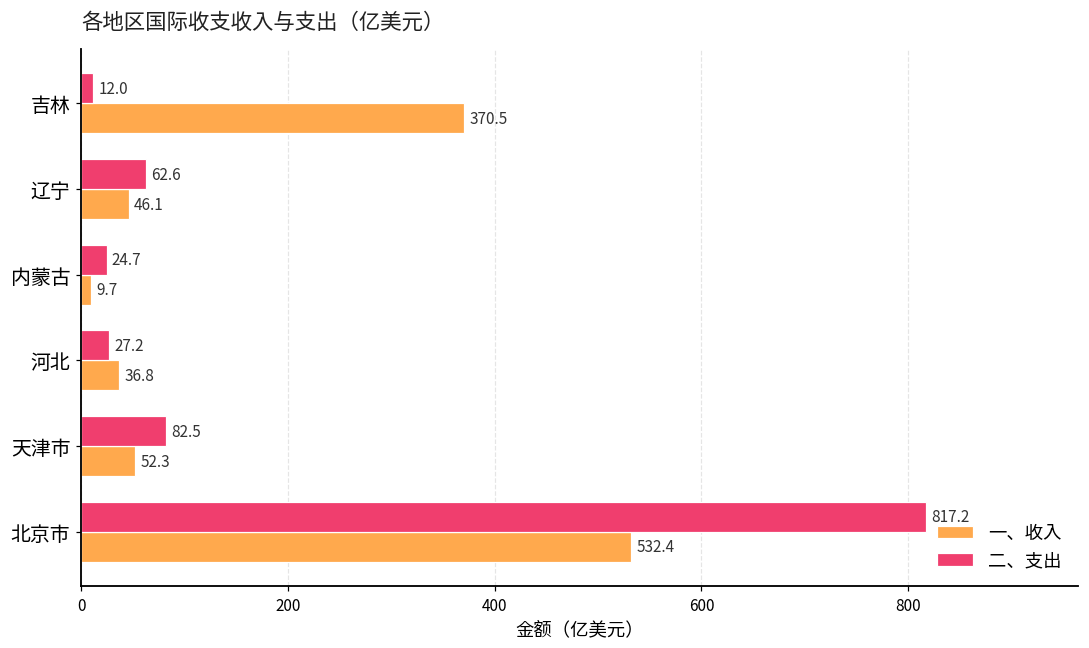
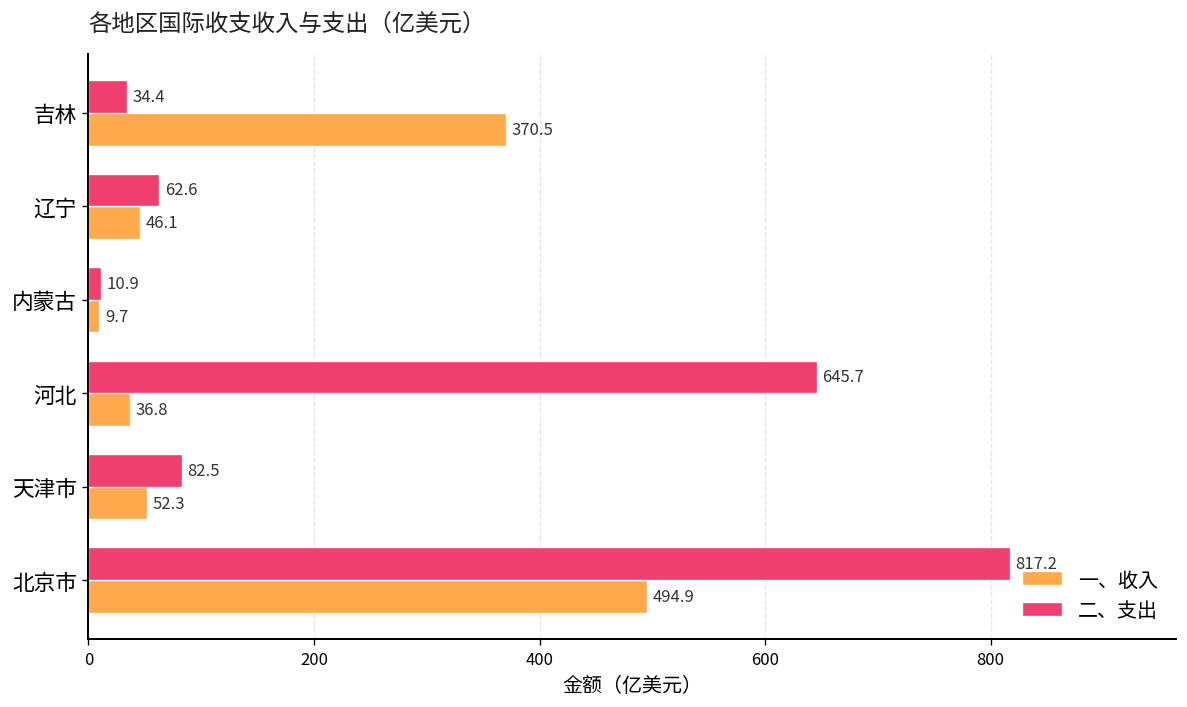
二、支出, 吉林: 12.0 -> 34.4
二、支出, 内蒙古: 24.7 -> 10.9
二、支出, 河北: 27.2 -> 645.7
一、收入, 北京市: 532.4 -> 494.9
